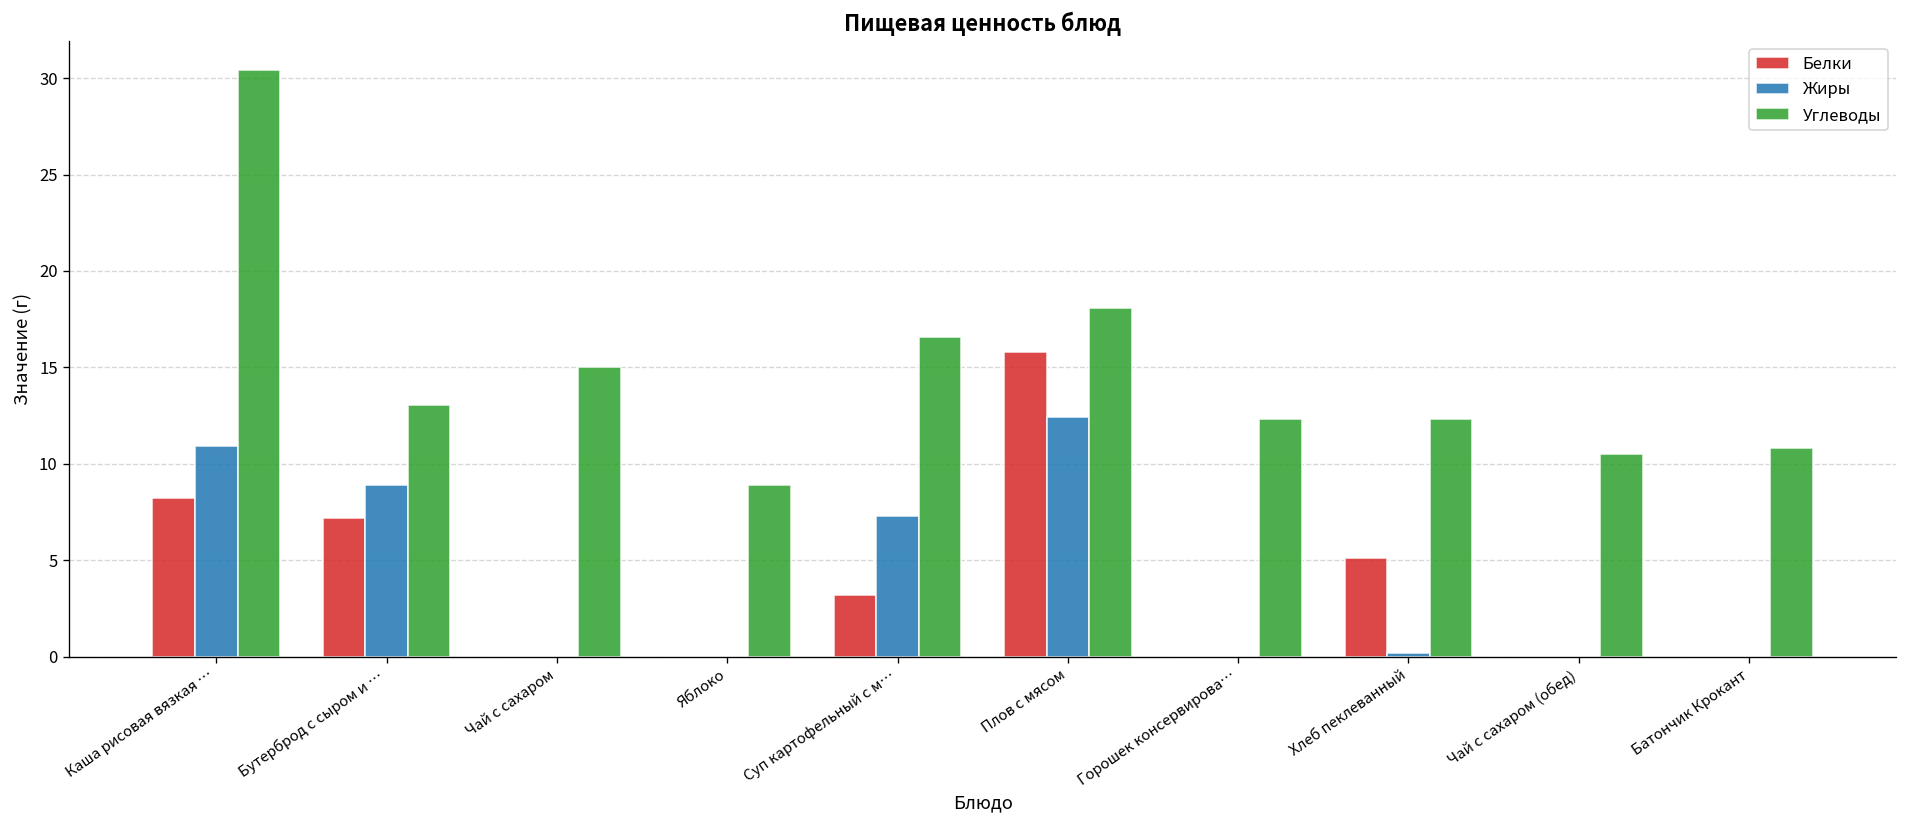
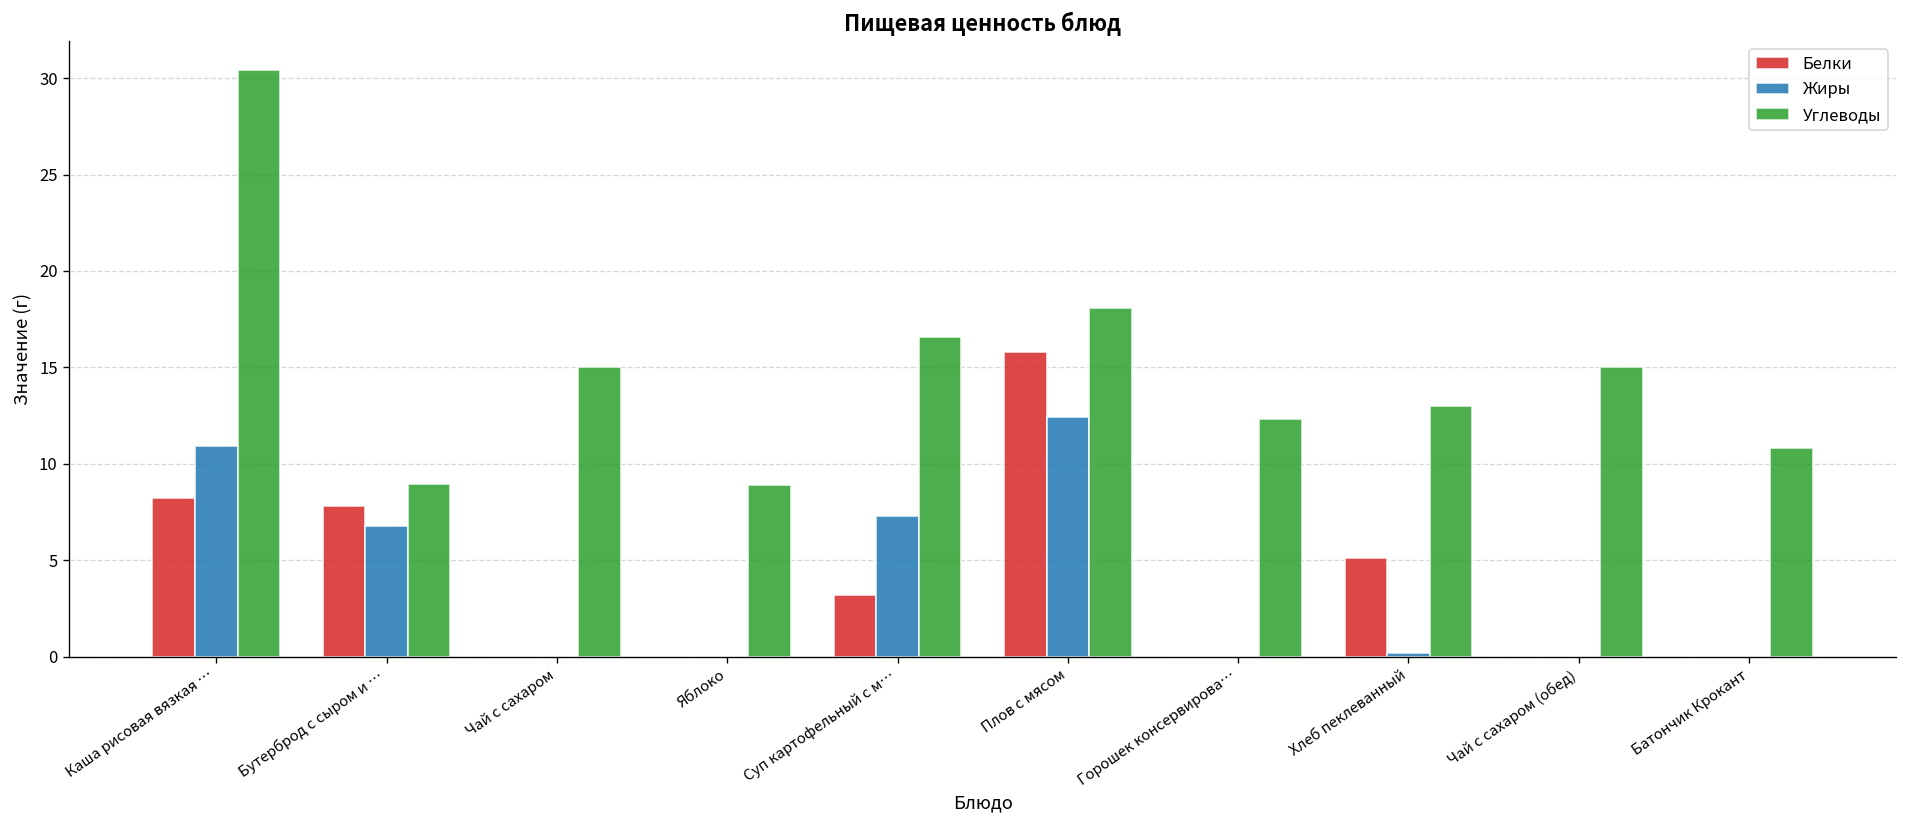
Белки, Бутерброд с сыром и …: 7.2 -> 7.8
Жиры, Бутерброд с сыром и …: 8.9 -> 6.8
Углеводы, Бутерброд с сыром и …: 13.1 -> 9.0
Углеводы, Хлеб пеклеванный: 12.3 -> 13.0
Углеводы, Чай с сахаром (обед): 10.5 -> 15.0
